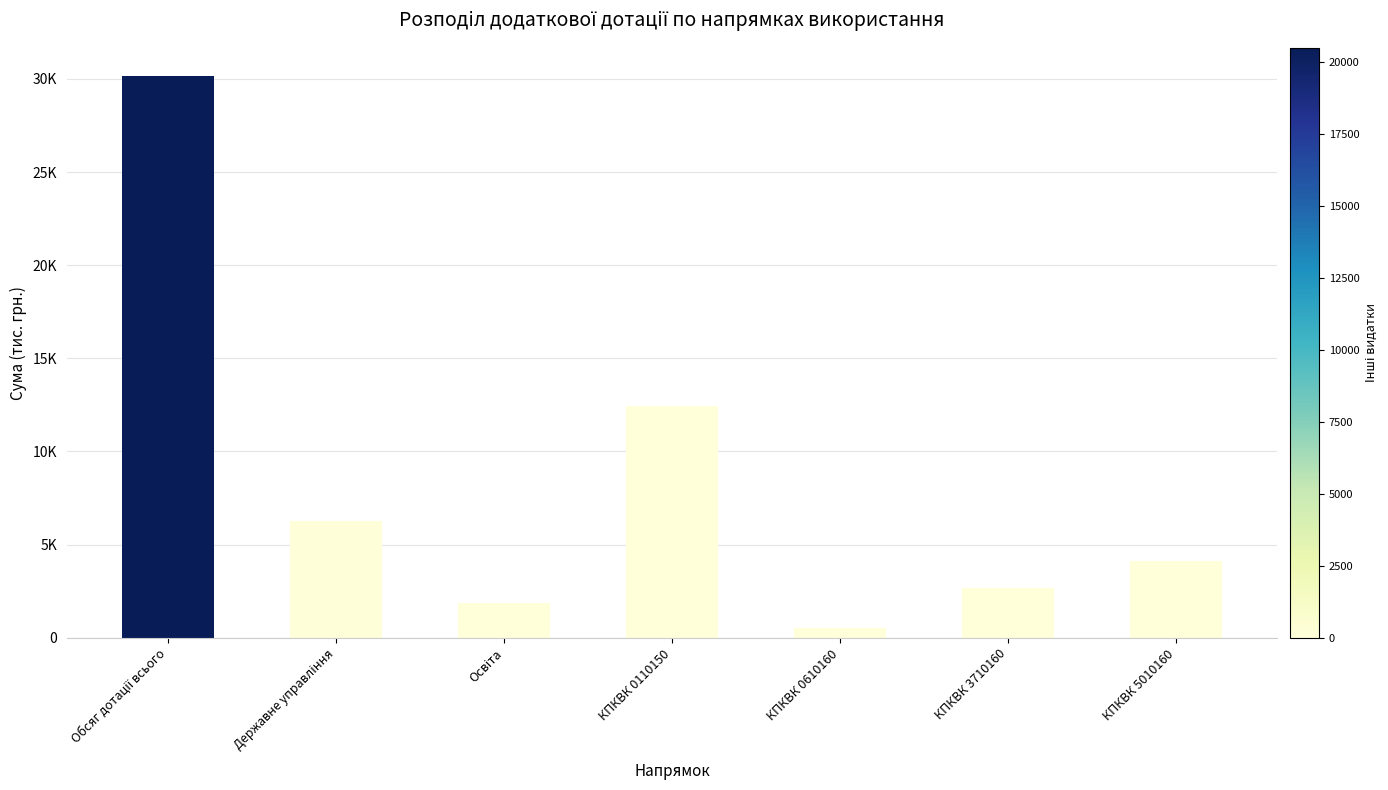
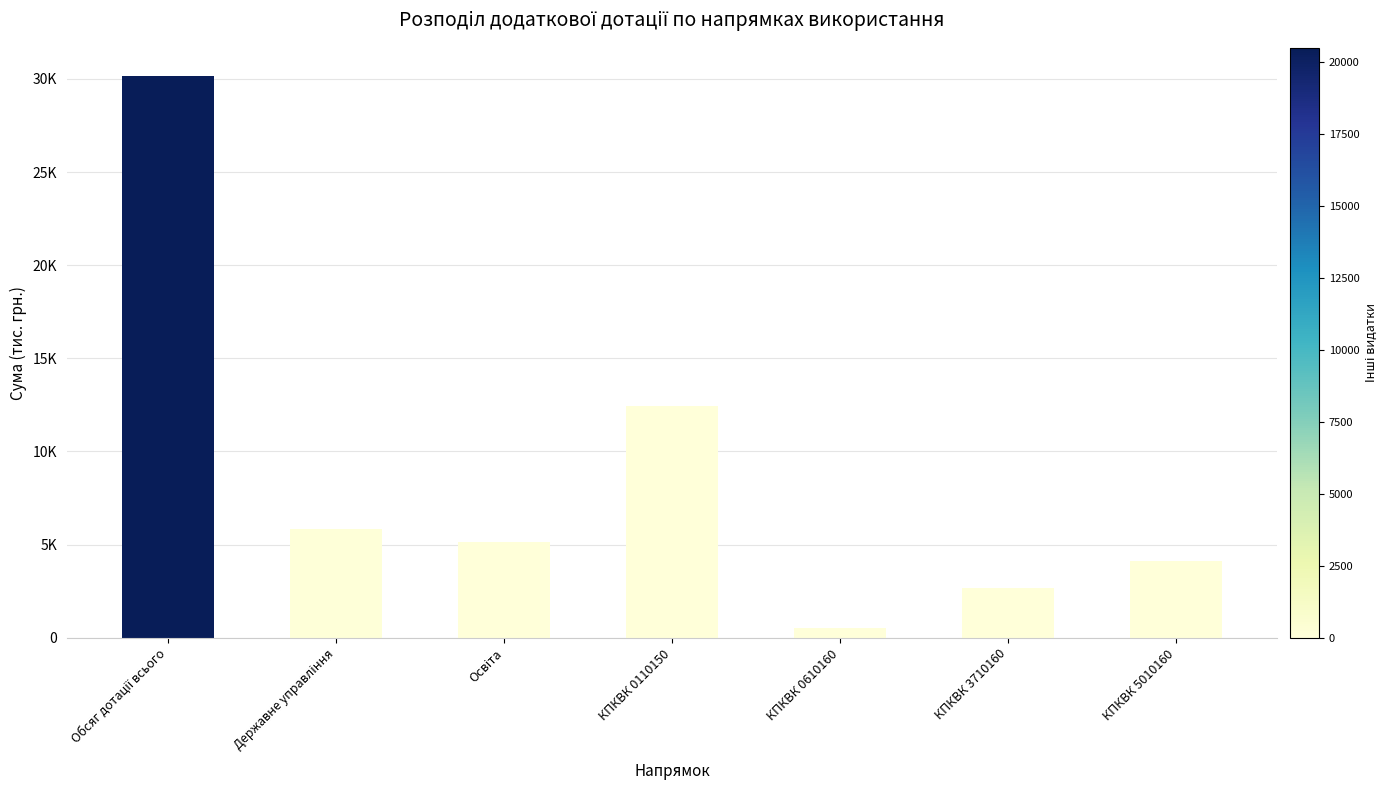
Державне управління: 6300 -> 5800
Освіта: 1900 -> 5100
